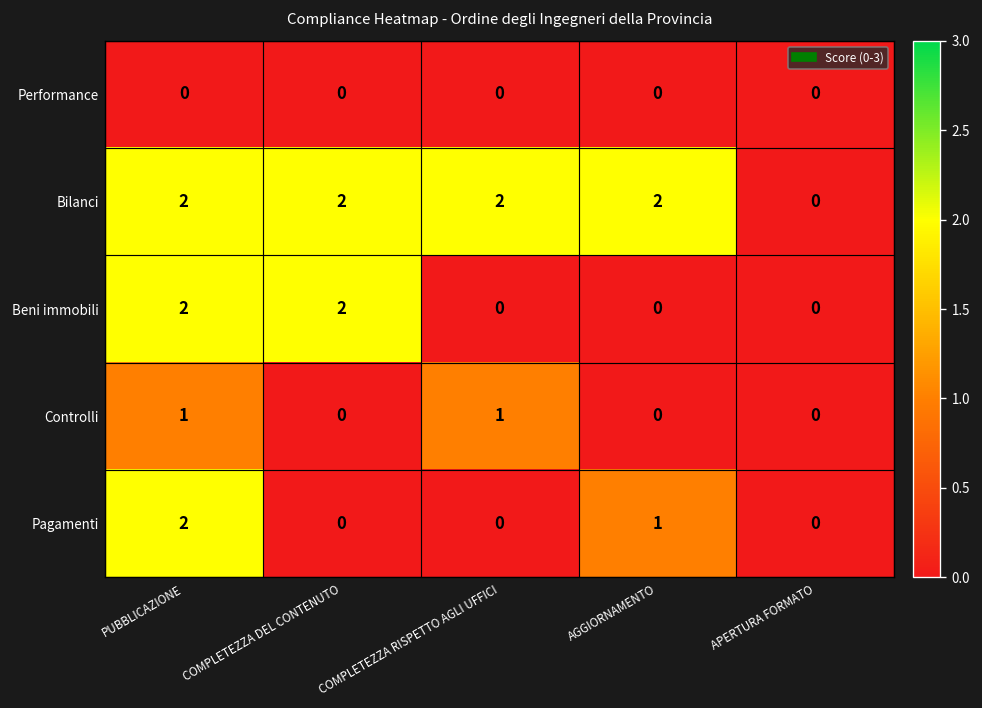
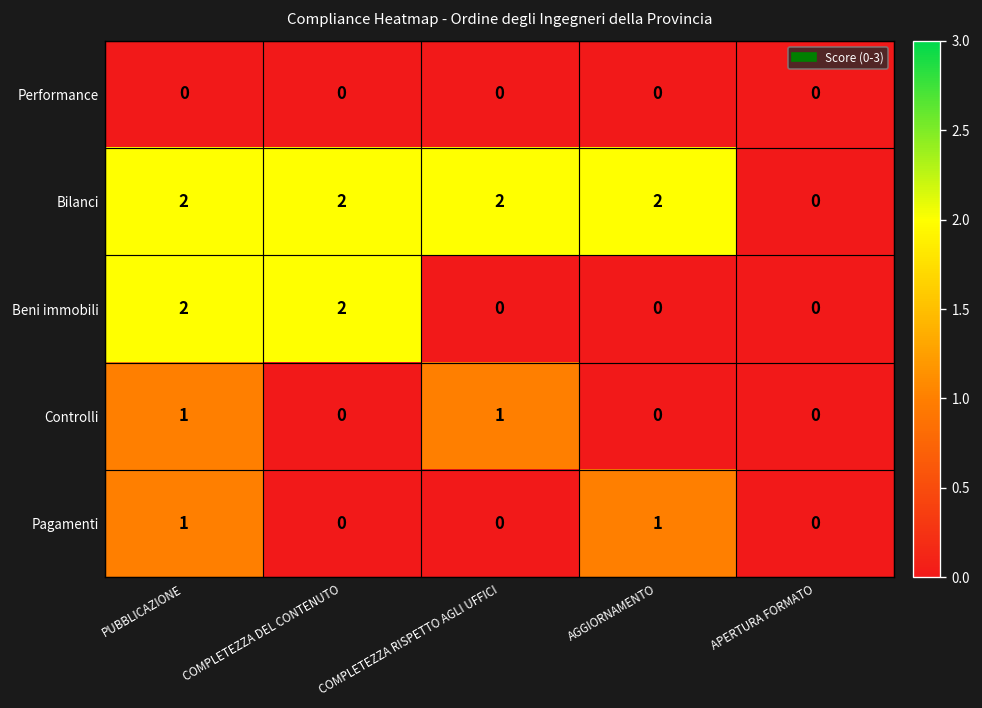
Pagamenti, PUBBLICAZIONE: 2 -> 1
